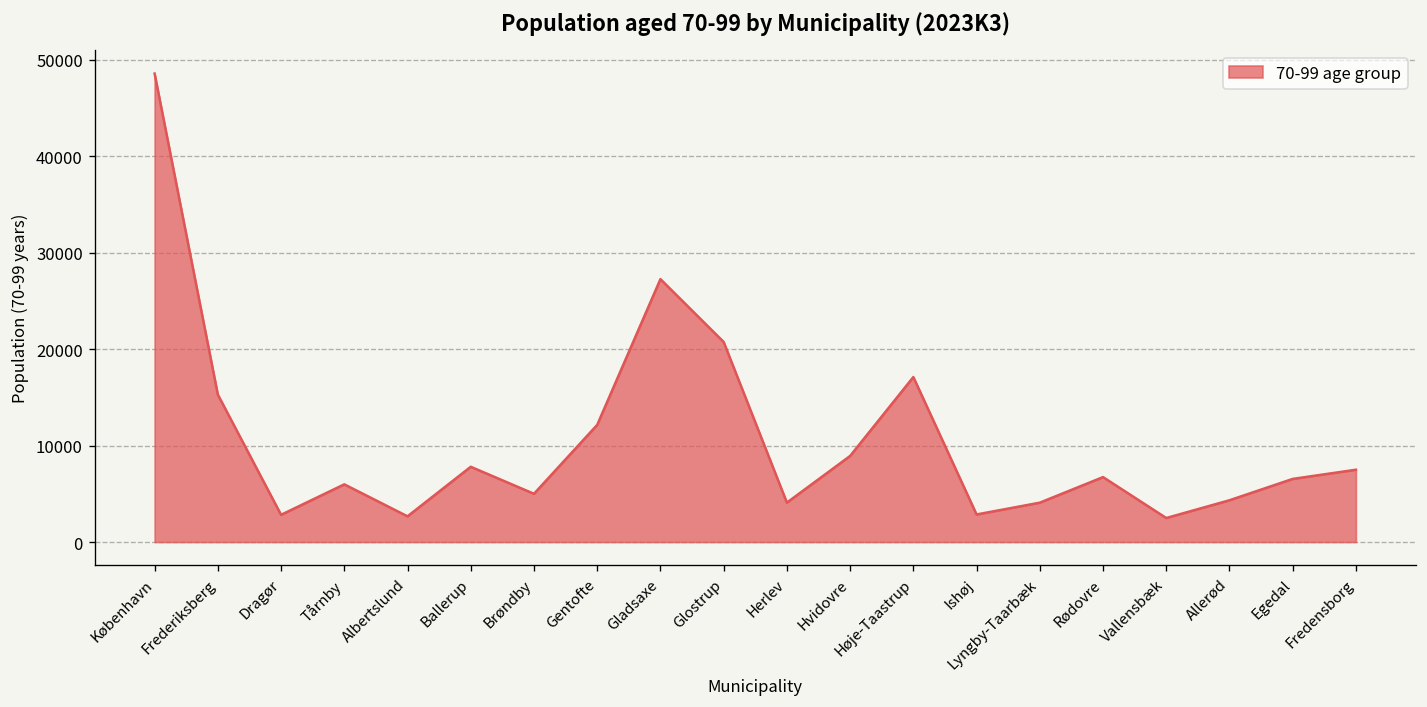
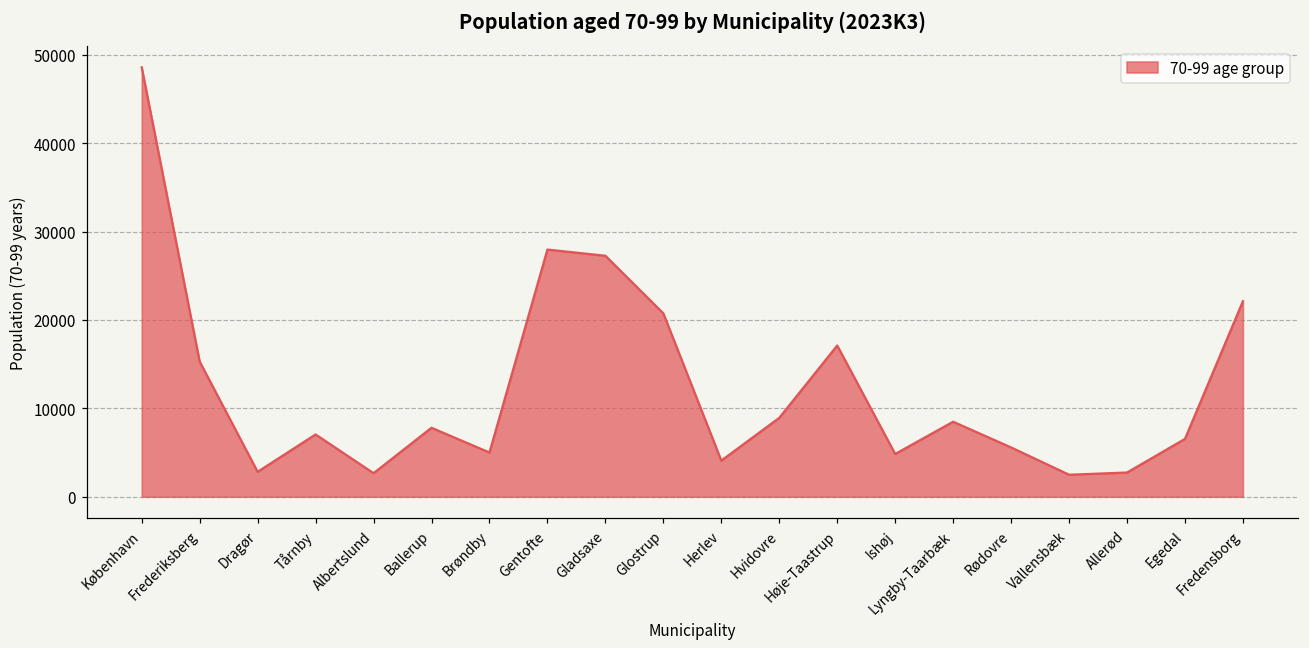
Tårnby: 6000 -> 7000
Gentofte: 12000 -> 28000
Ishøj: 3000 -> 5000
Lyngby-Taarbæk: 4000 -> 8000
Rødovre: 7000 -> 6000
Allerød: 4000 -> 3000
Fredensborg: 7000 -> 22000
